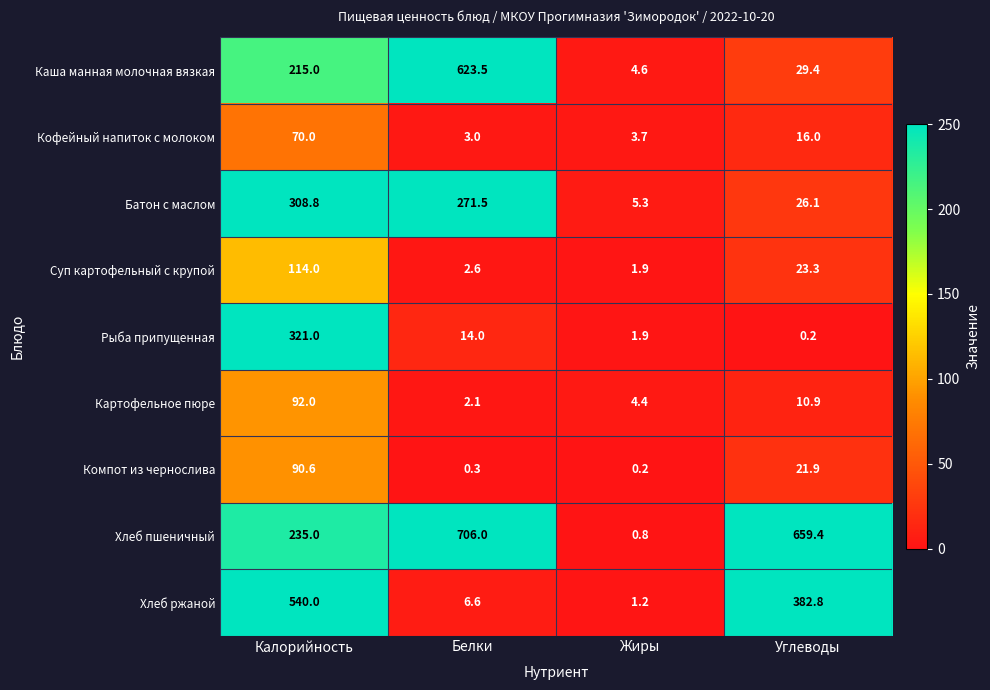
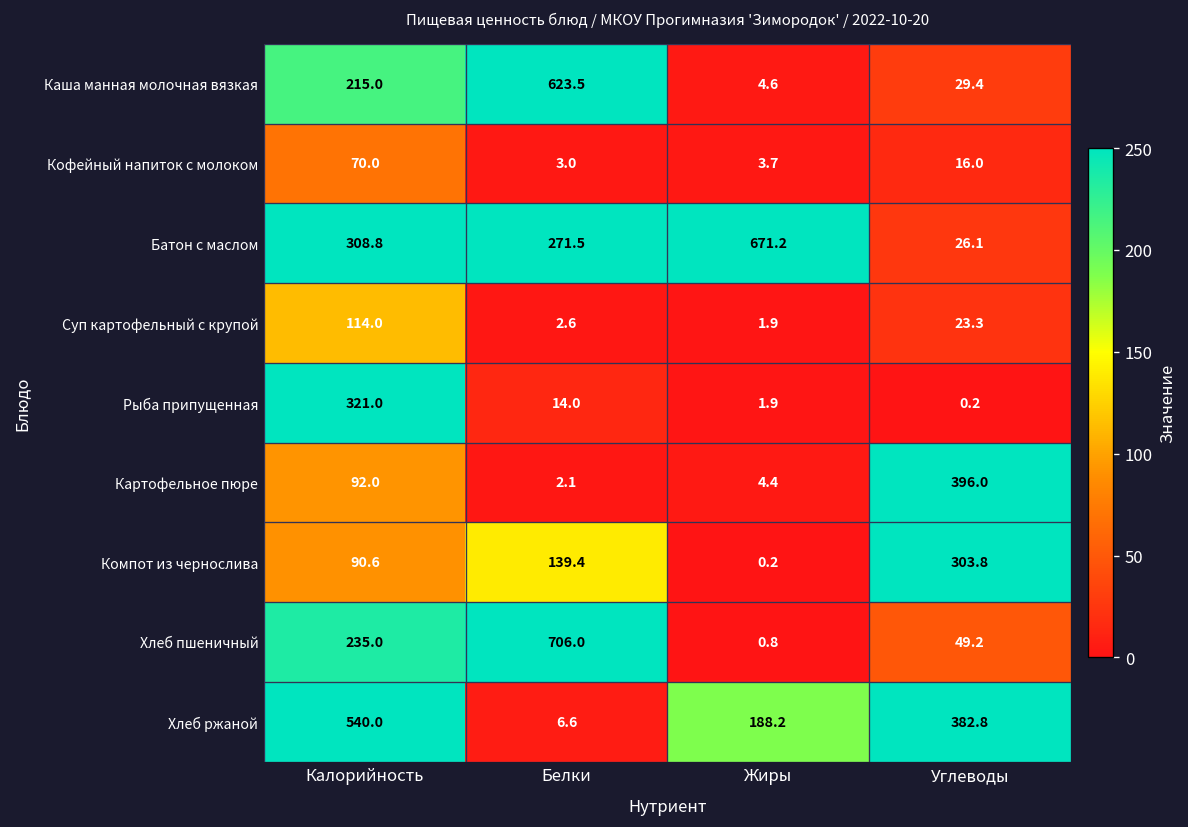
Батон с маслом, Жиры: 5.3 -> 671.2
Картофельное пюре, Углеводы: 10.9 -> 396.0
Компот из чернослива, Белки: 0.3 -> 139.4
Компот из чернослива, Углеводы: 21.9 -> 303.8
Хлеб пшеничный, Углеводы: 659.4 -> 49.2
Хлеб ржаной, Жиры: 1.2 -> 188.2
